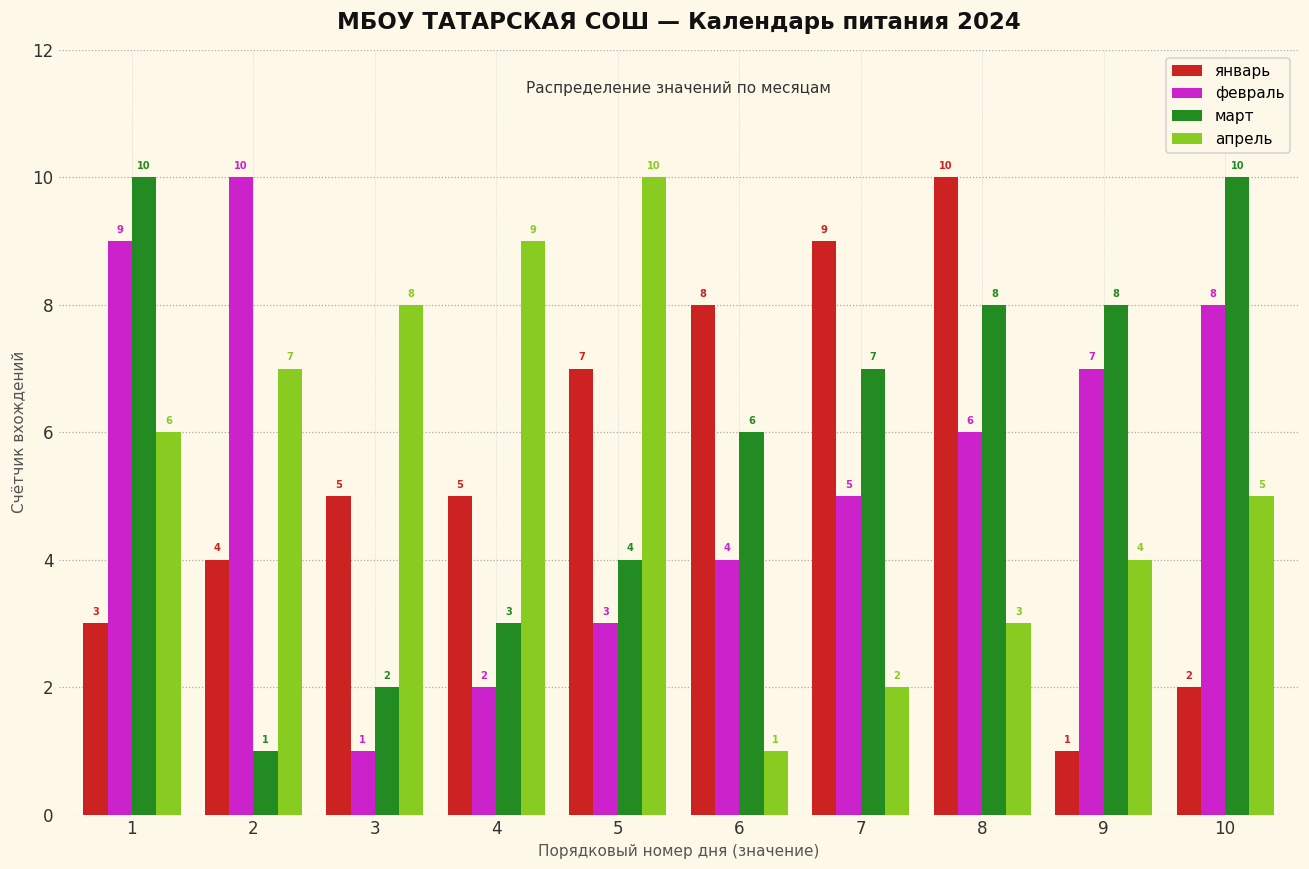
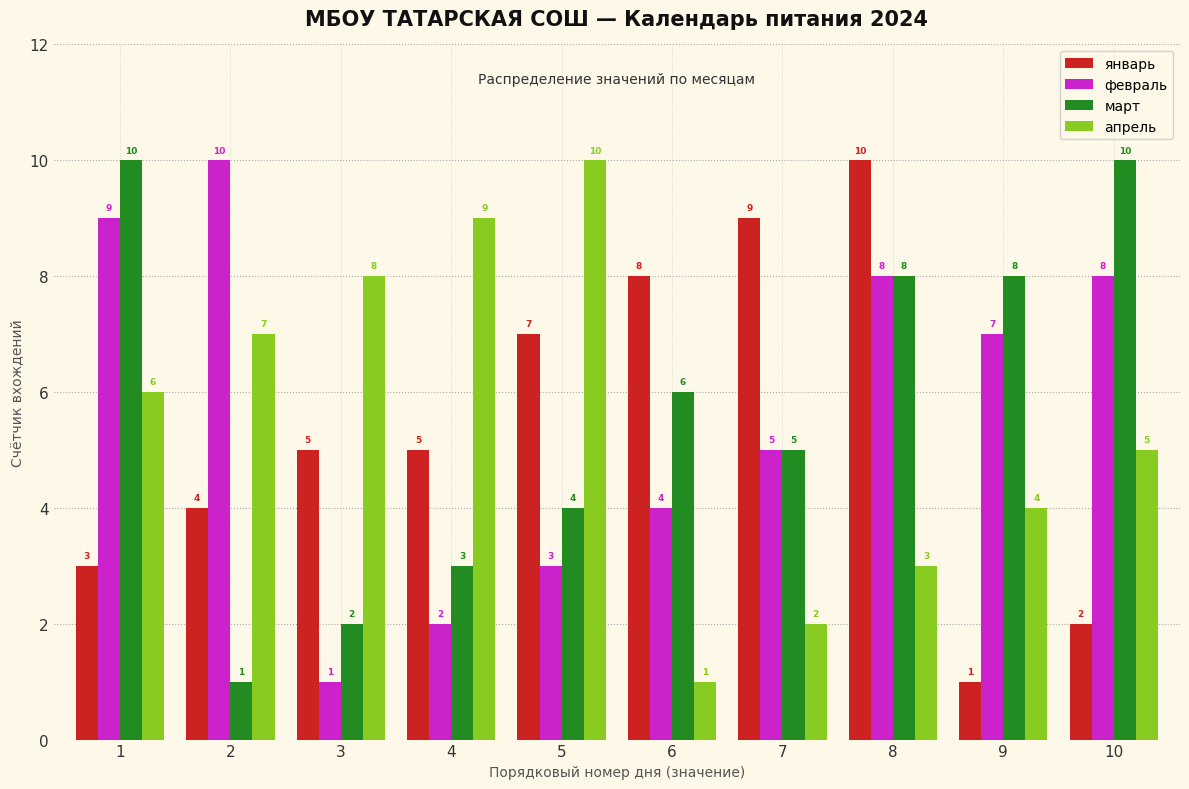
март, 7: 7 -> 5
февраль, 8: 6 -> 8
